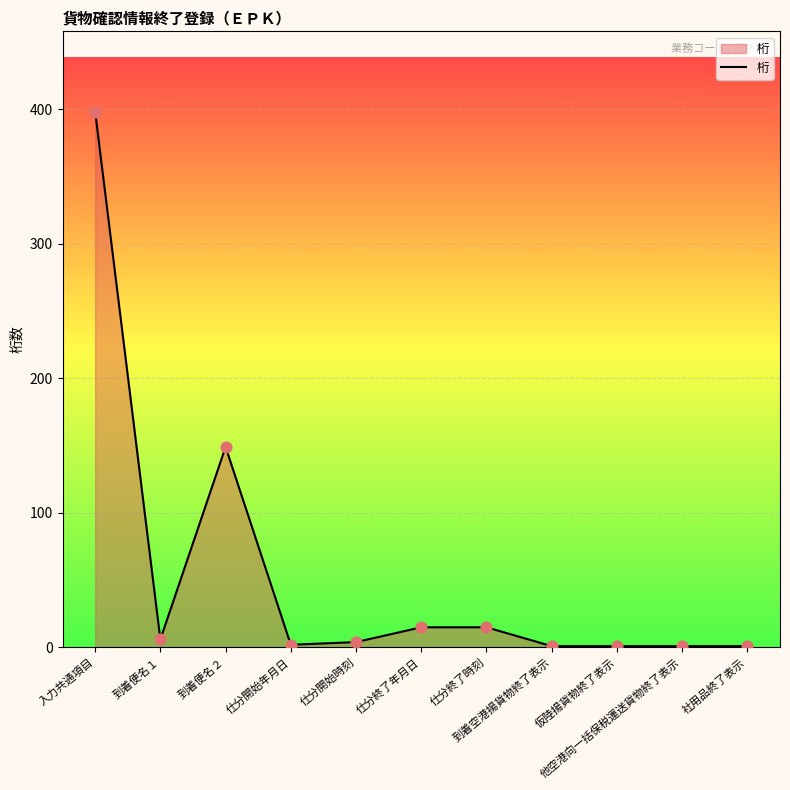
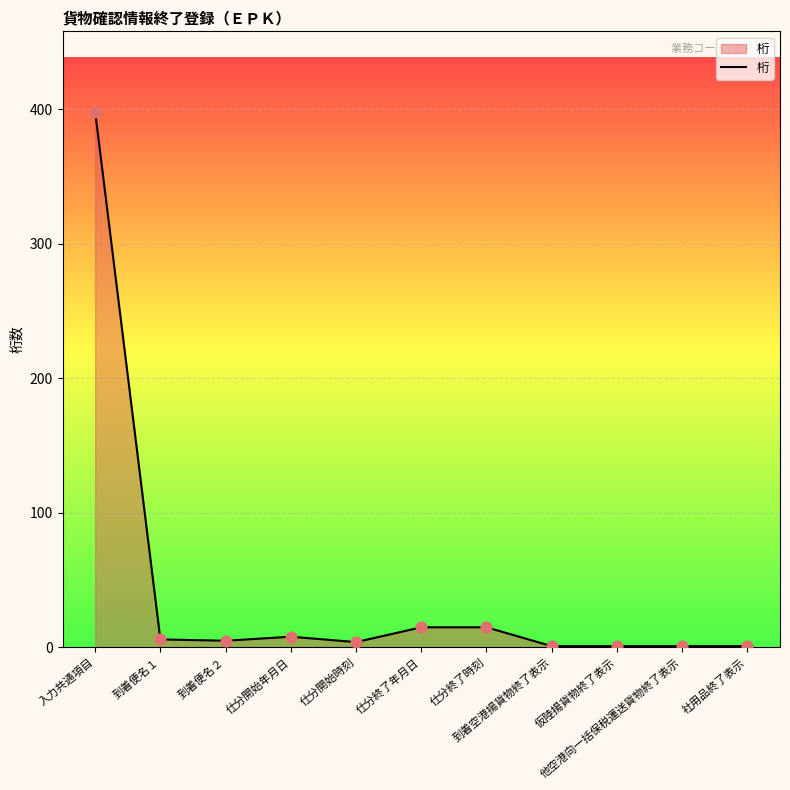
到着便名２: 149 -> 5
仕分開始年月日: 2 -> 8
